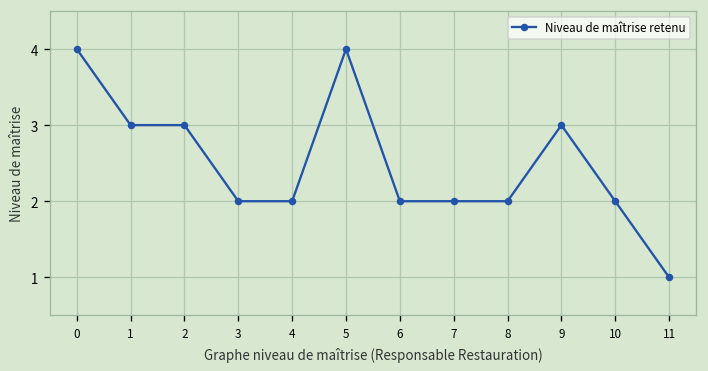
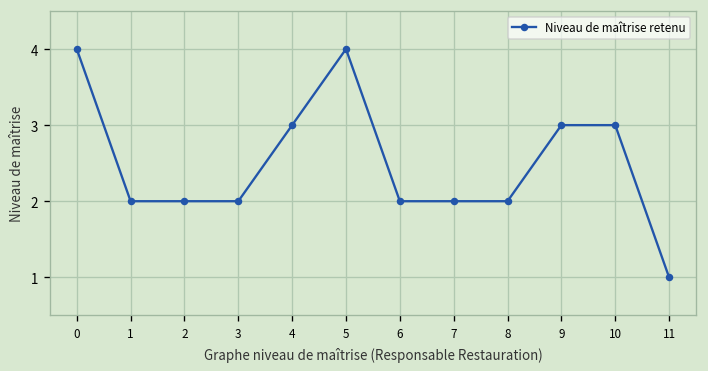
1: 3 -> 2
2: 3 -> 2
4: 2 -> 3
10: 2 -> 3
